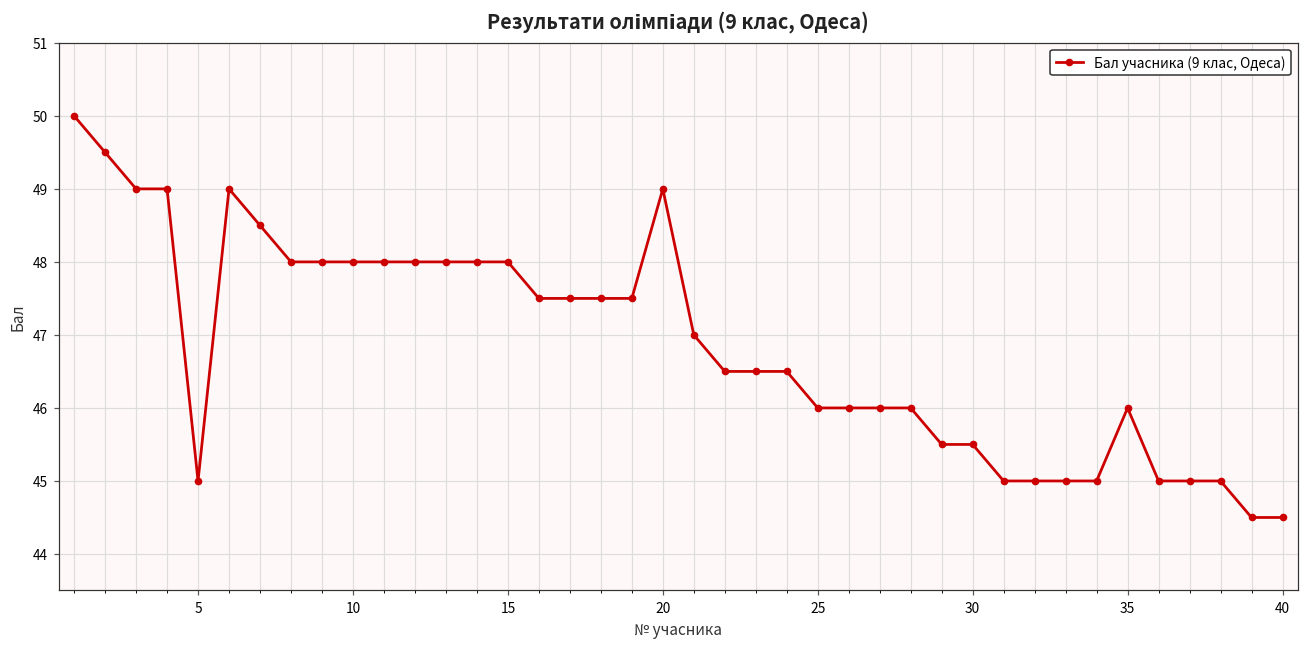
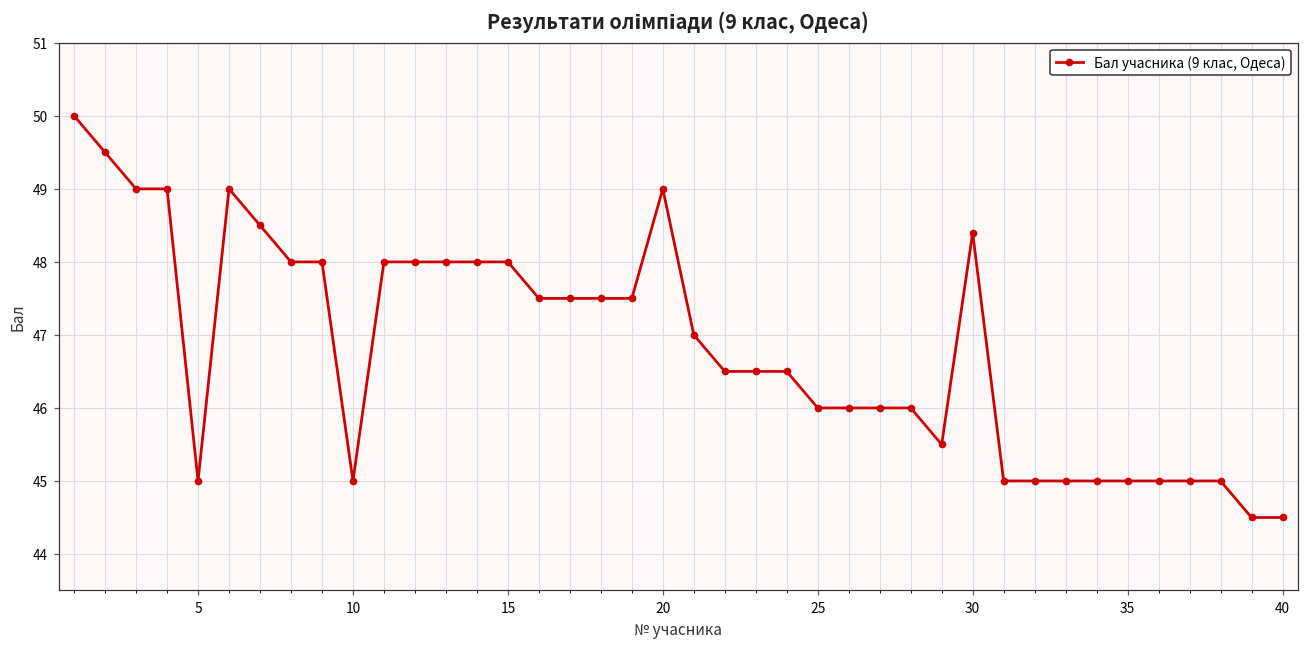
10: 48 -> 45
30: 45.5 -> 48.4
35: 46 -> 45
